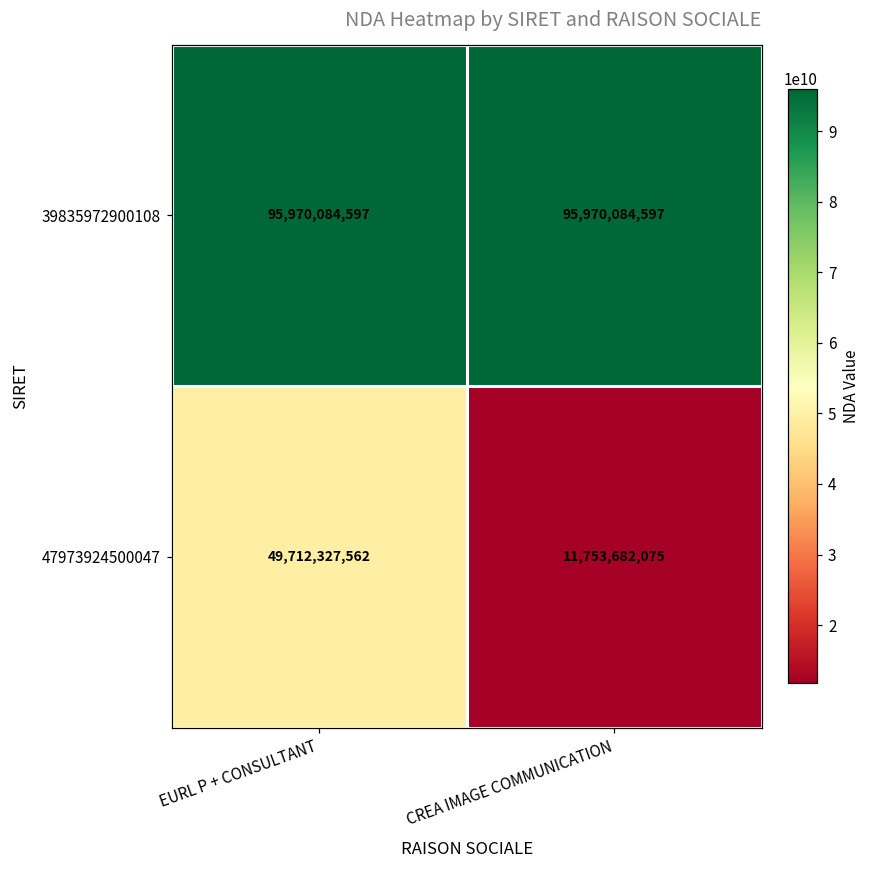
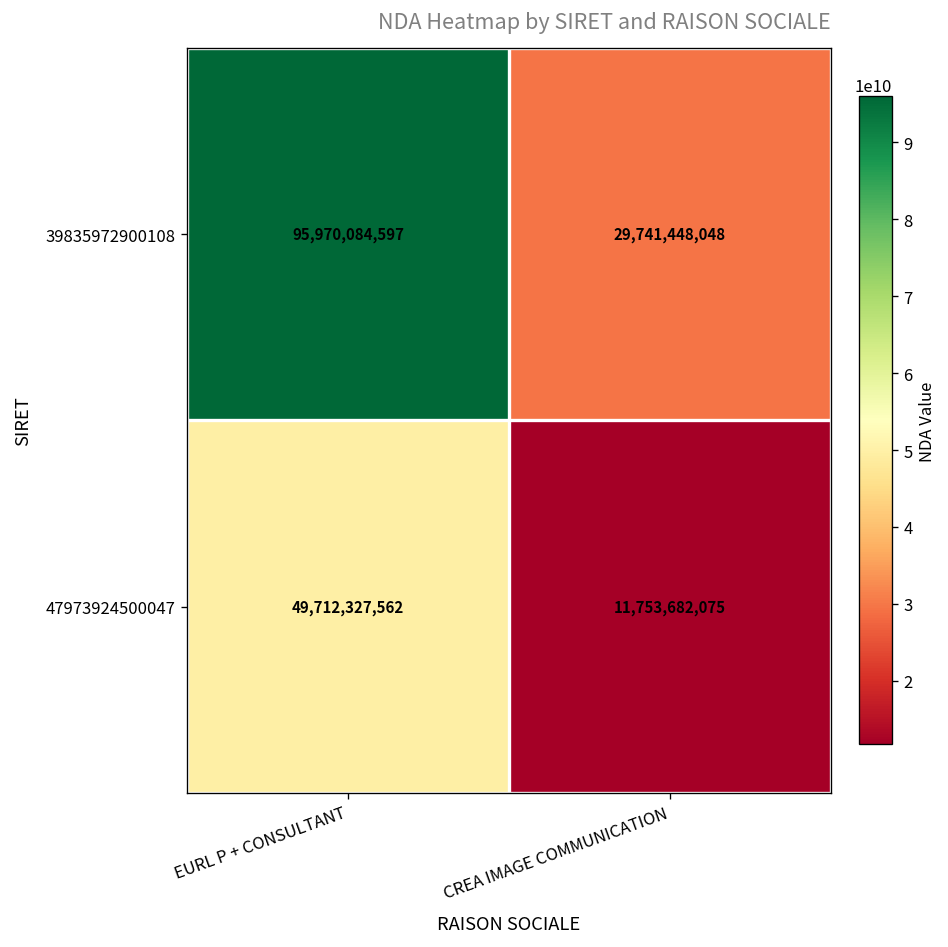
39835972900108, CREA IMAGE COMMUNICATION: 95,970,084,597 -> 29,741,448,048
